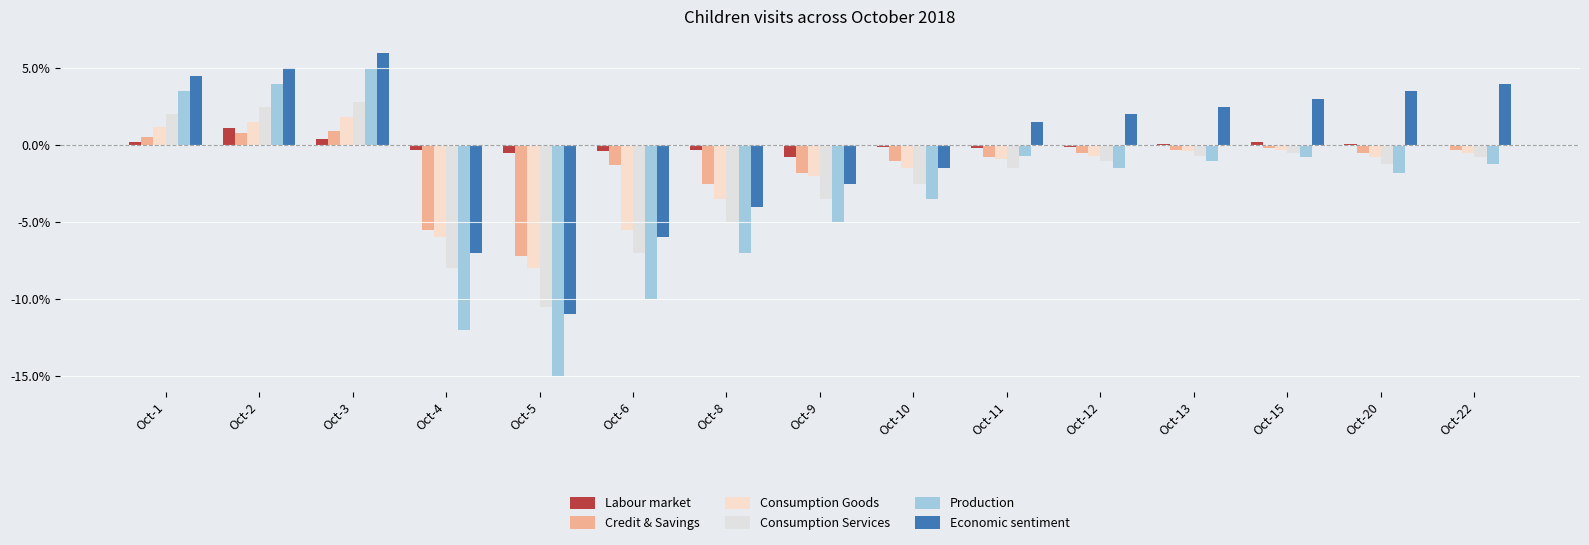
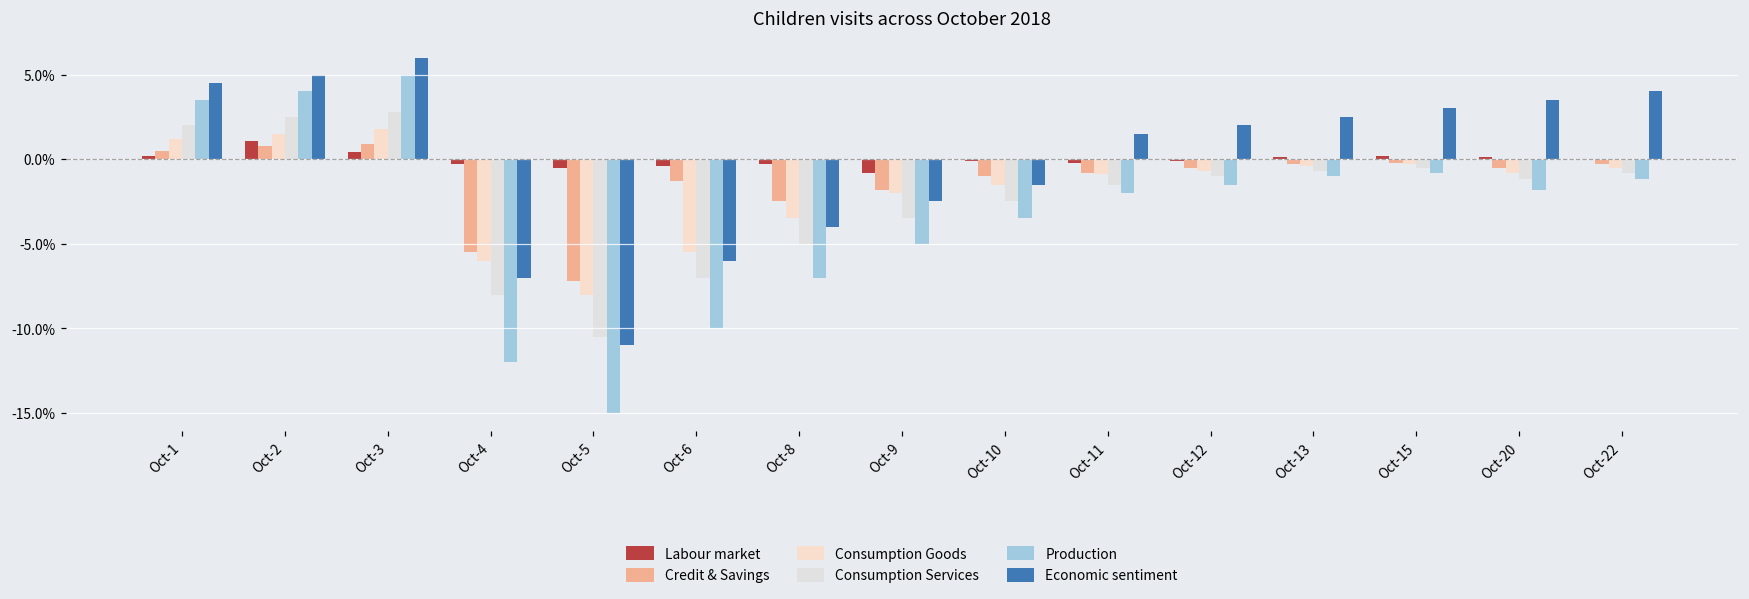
Production, Oct-11: -0.7% -> -2.0%
